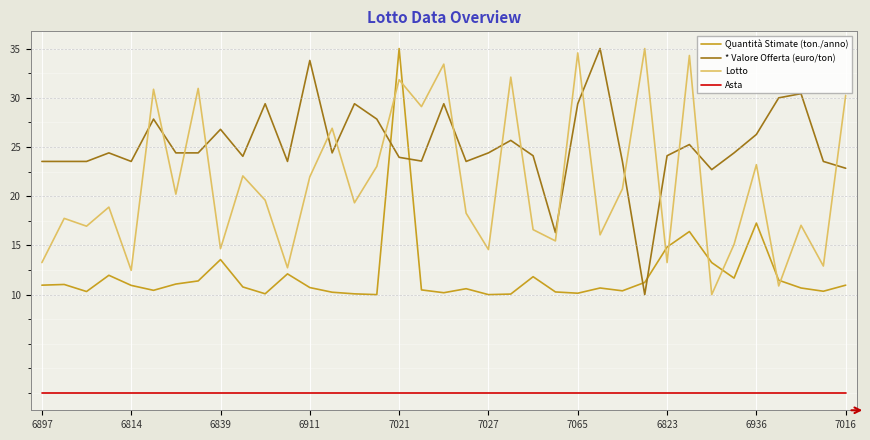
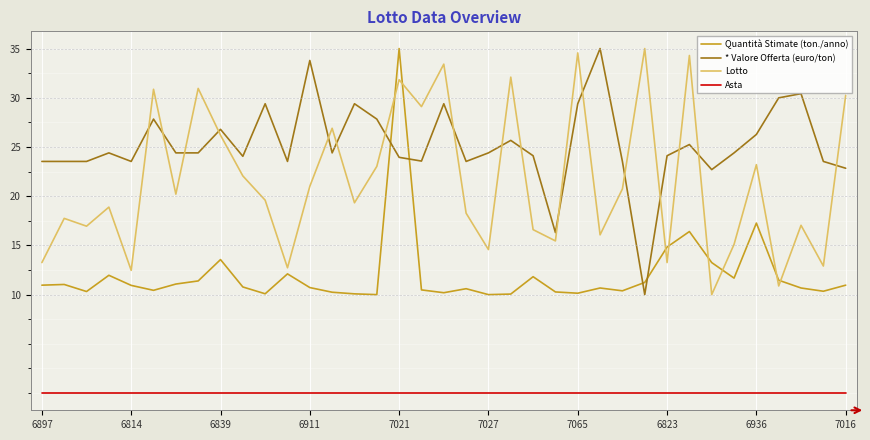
Lotto, 6839: 15 -> 26
Lotto, 6911: 22 -> 21
